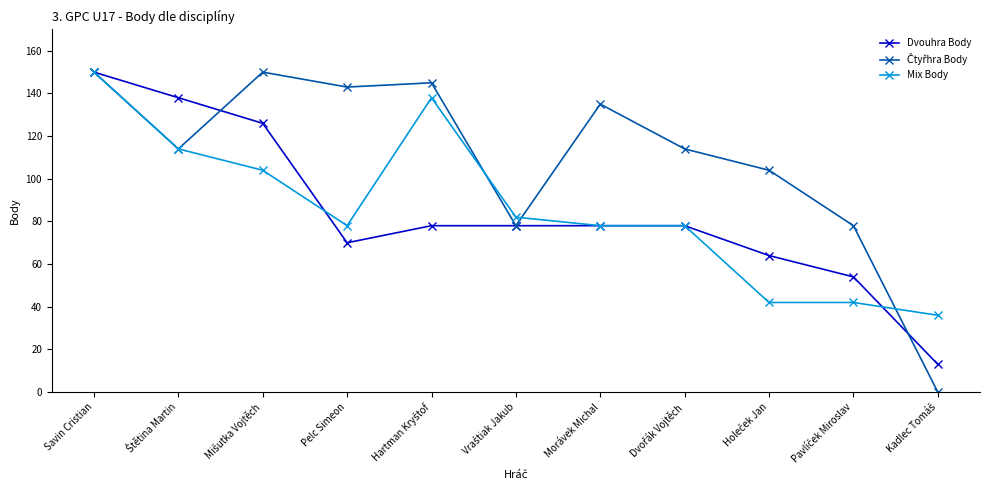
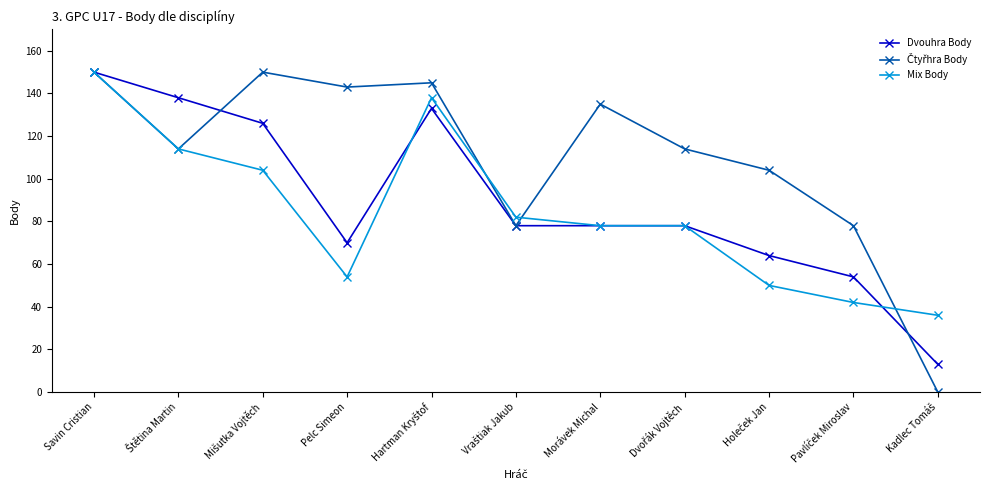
Mix Body, Pelc Simeon: 78 -> 54
Dvouhra Body, Hartman Kryštof: 78 -> 133
Mix Body, Holeček Jan: 42 -> 50
